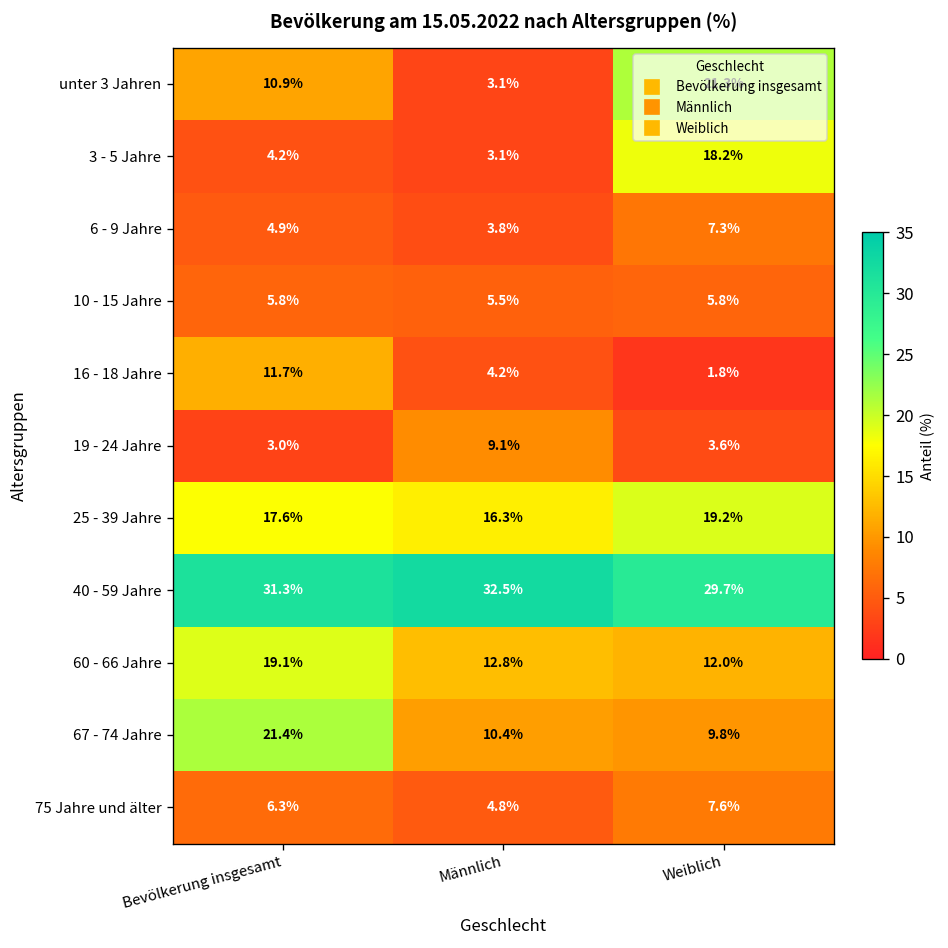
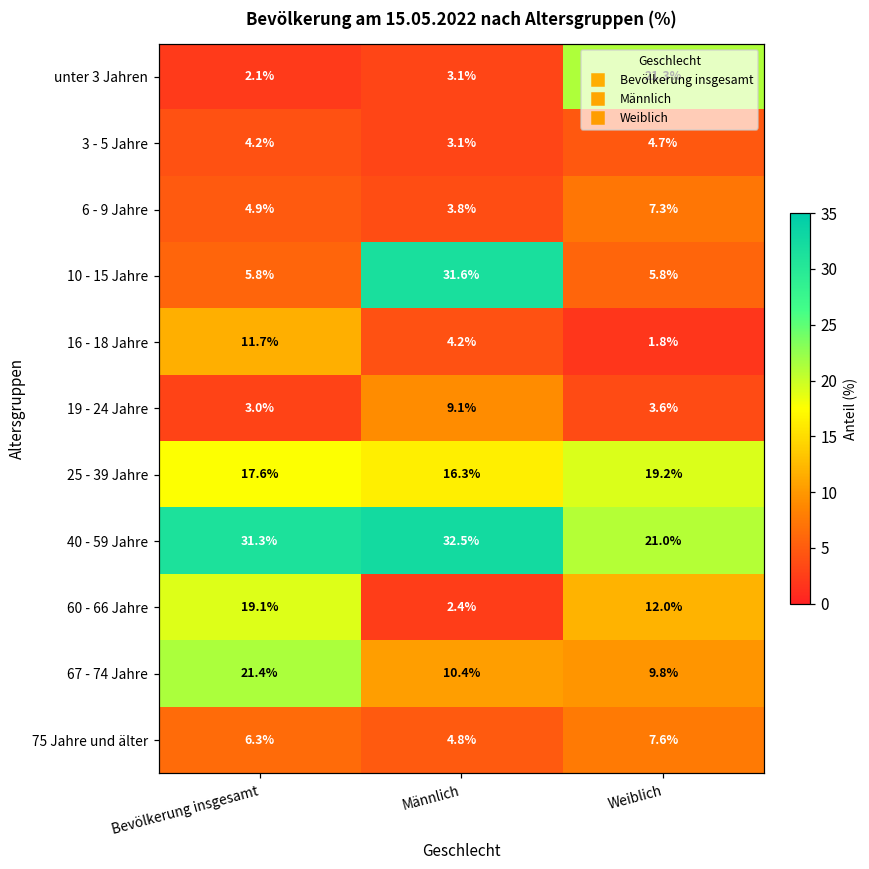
unter 3 Jahren, Bevölkerung insgesamt: 10.9% -> 2.1%
3 - 5 Jahre, Weiblich: 18.2% -> 4.7%
10 - 15 Jahre, Männlich: 5.5% -> 31.6%
40 - 59 Jahre, Weiblich: 29.7% -> 21.0%
60 - 66 Jahre, Männlich: 12.8% -> 2.4%
